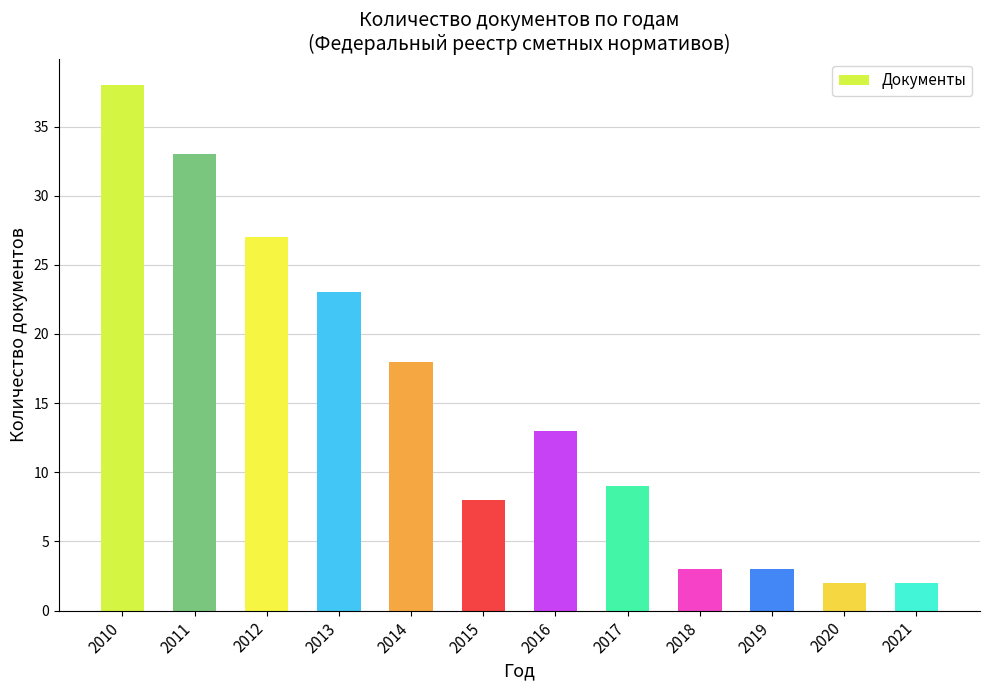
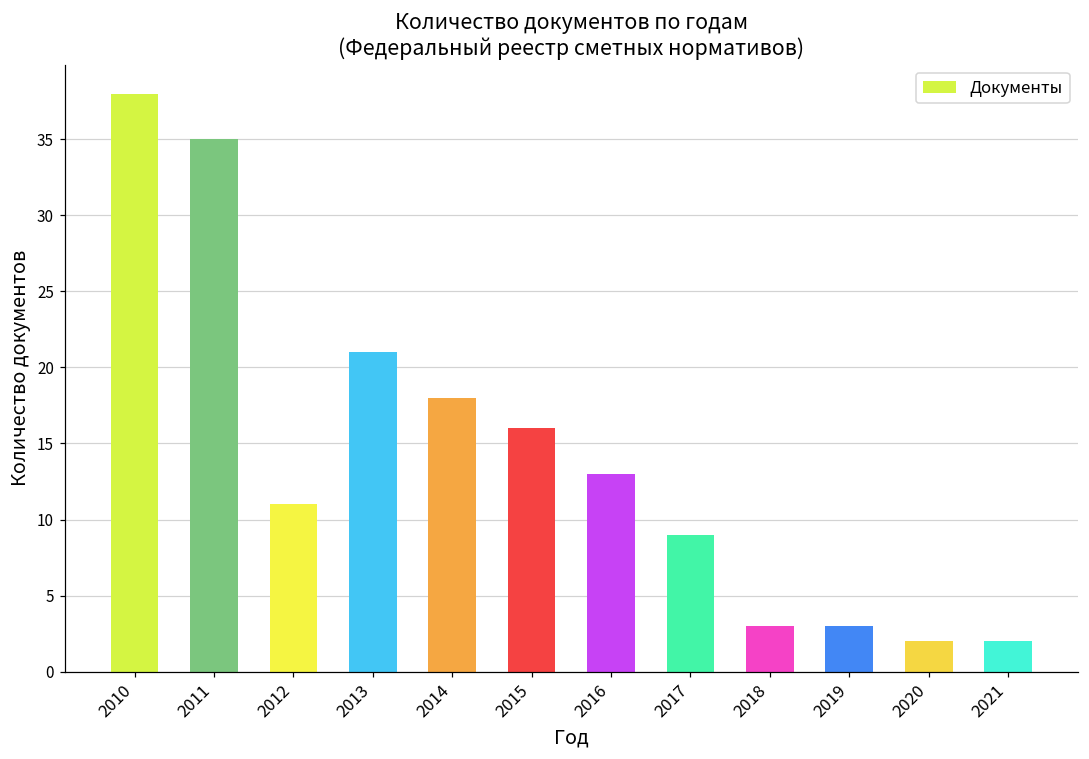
2011: 33 -> 35
2012: 27 -> 11
2013: 23 -> 21
2015: 8 -> 16
